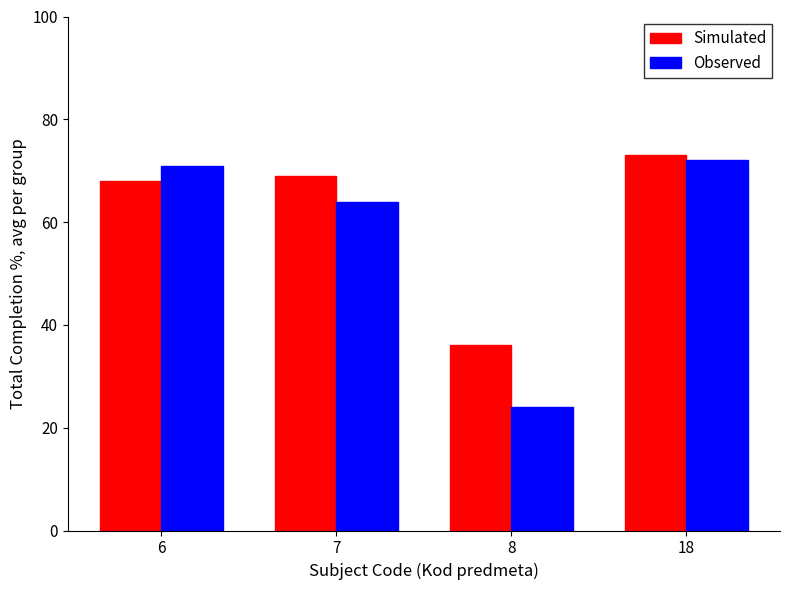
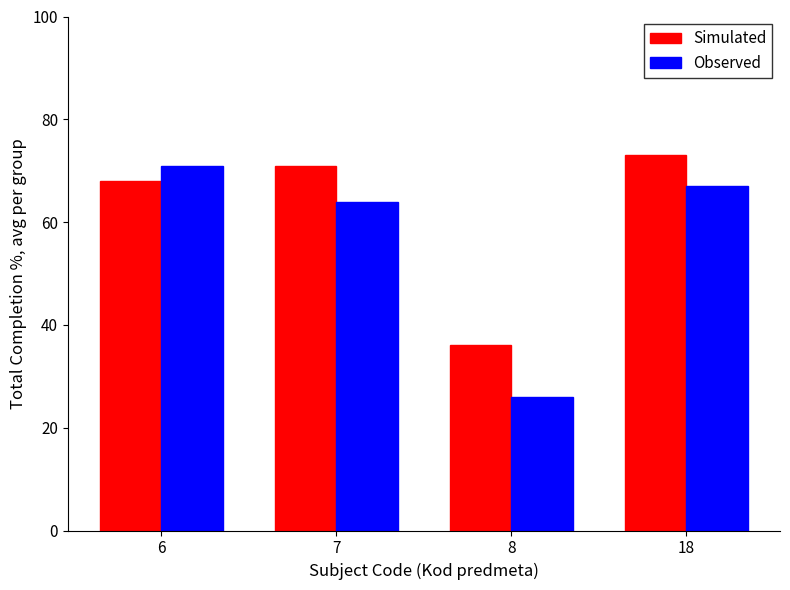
Simulated, 7: 69 -> 71
Observed, 8: 24 -> 26
Observed, 18: 72 -> 67
